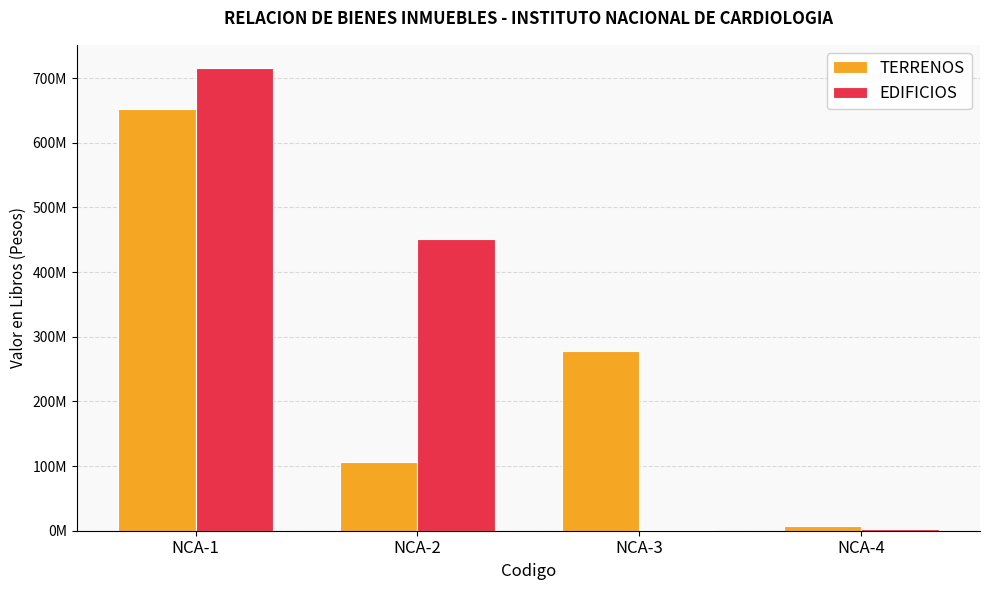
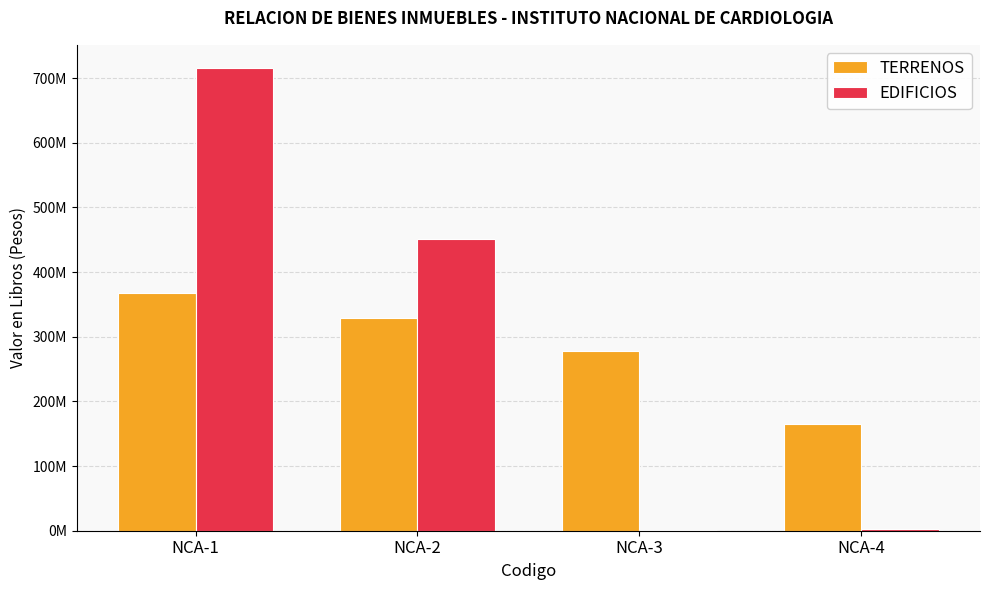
TERRENOS, NCA-1: 650000000 -> 370000000
TERRENOS, NCA-2: 110000000 -> 330000000
TERRENOS, NCA-4: 10000000 -> 170000000
